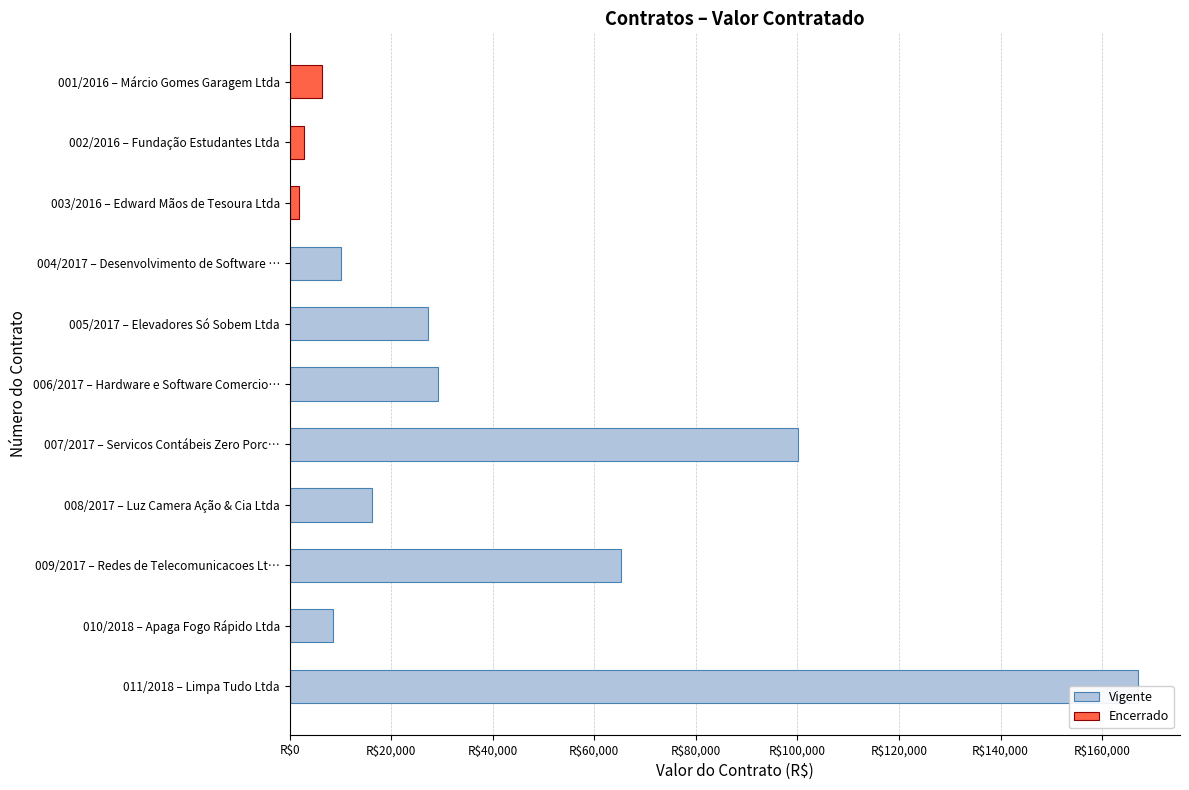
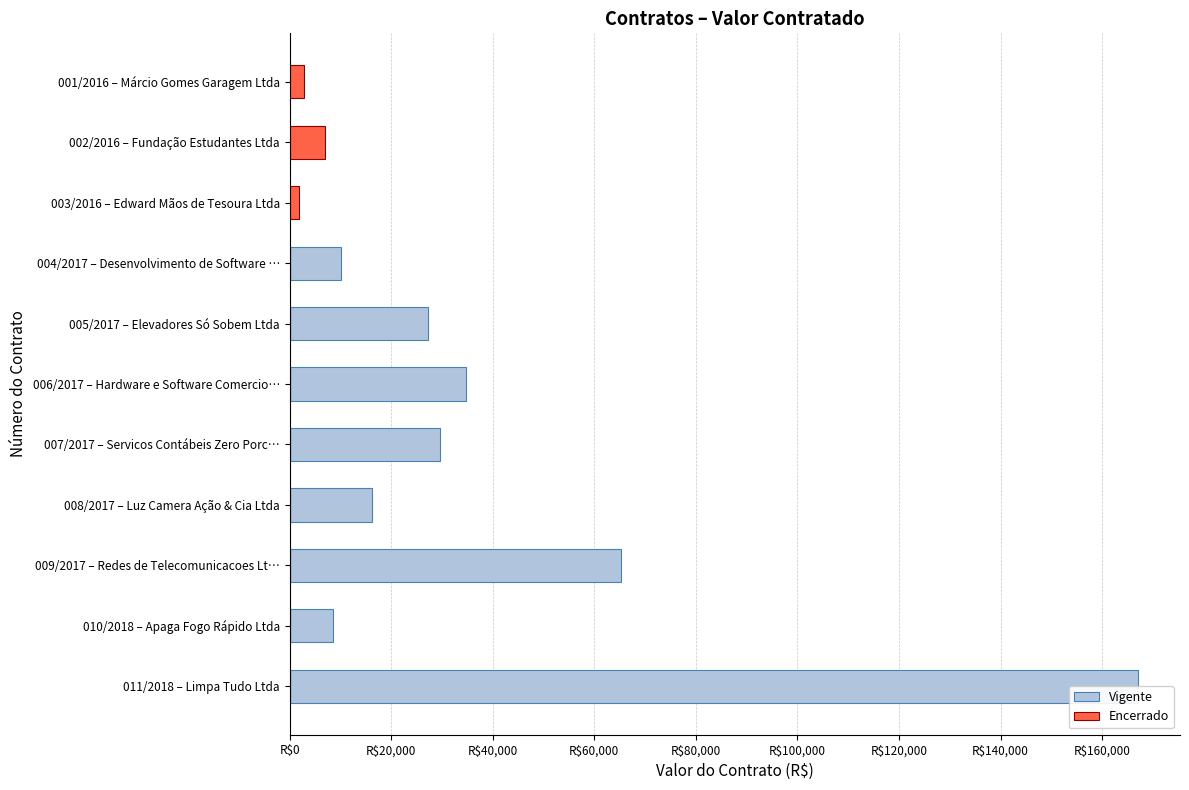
Encerrado, 001/2016 – Márcio Gomes Garagem Ltda: R$6,000 -> R$3,000
Encerrado, 002/2016 – Fundação Estudantes Ltda: R$3,000 -> R$7,000
Vigente, 006/2017 – Hardware e Software Comercio…: R$29,000 -> R$35,000
Vigente, 007/2017 – Servicos Contábeis Zero Porc…: R$100,000 -> R$30,000
